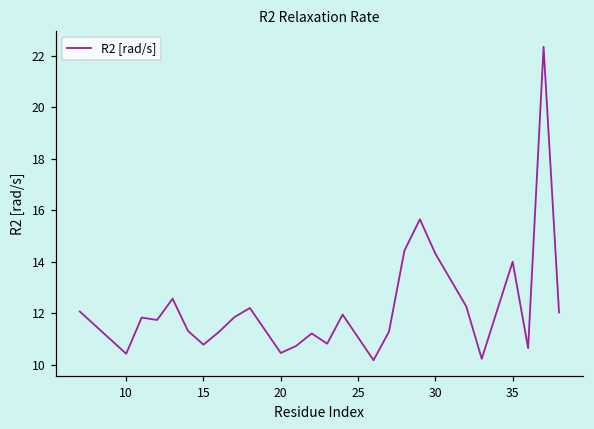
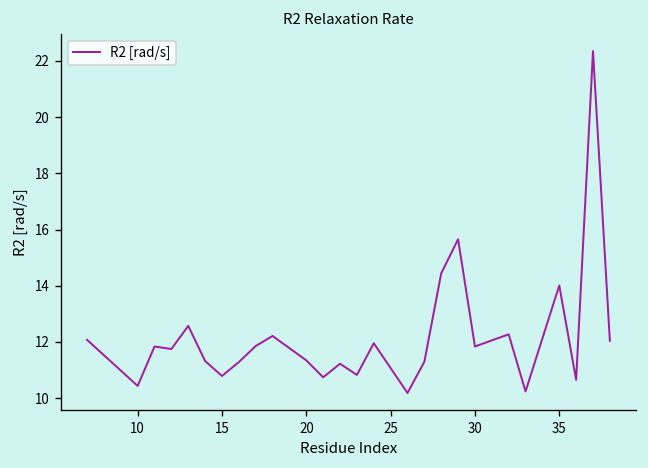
20: 10.5 -> 11.3
30: 14.3 -> 11.8
